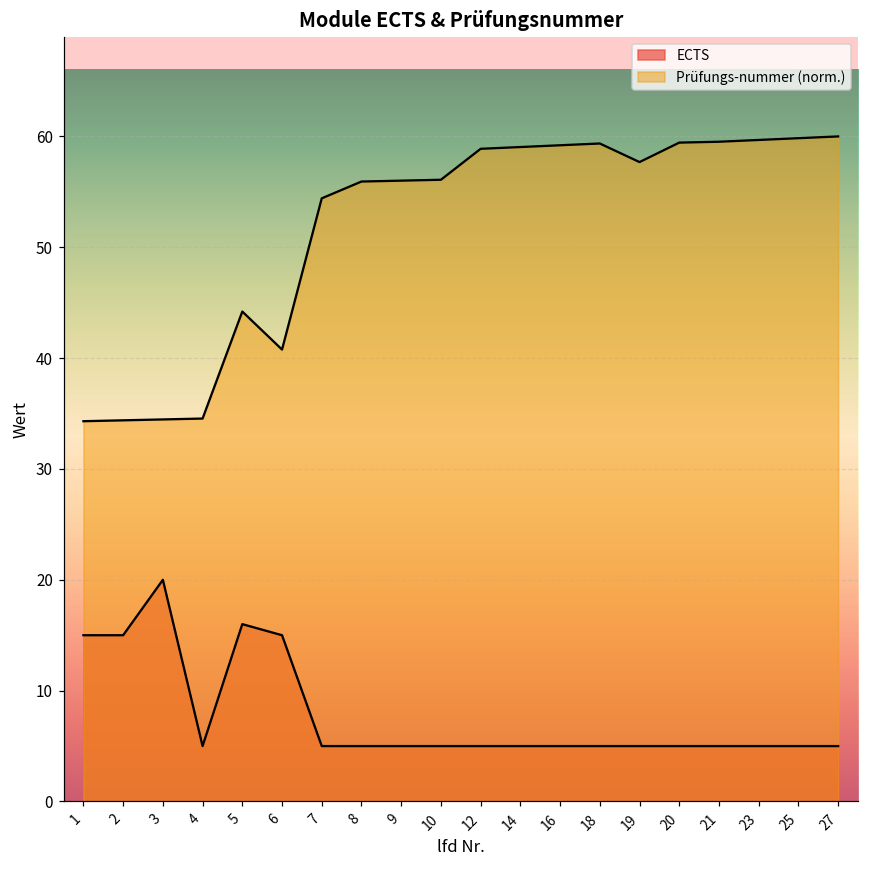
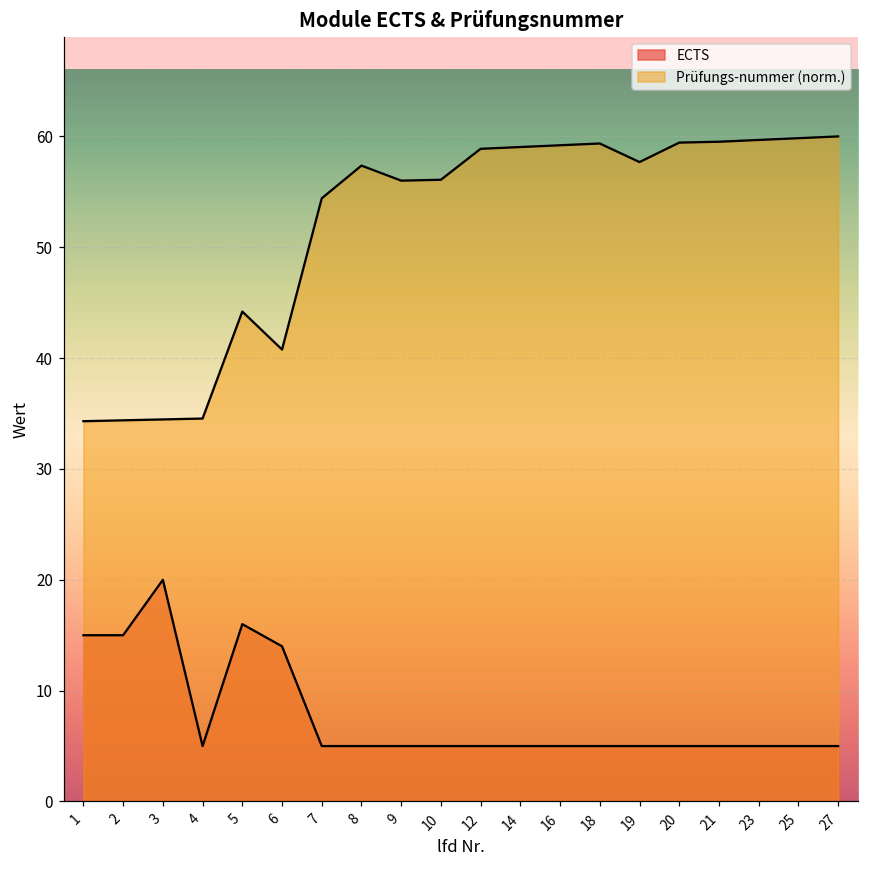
ECTS, 6: 15 -> 14
Prüfungs-nummer (norm.), 8: 55.9 -> 57.4
